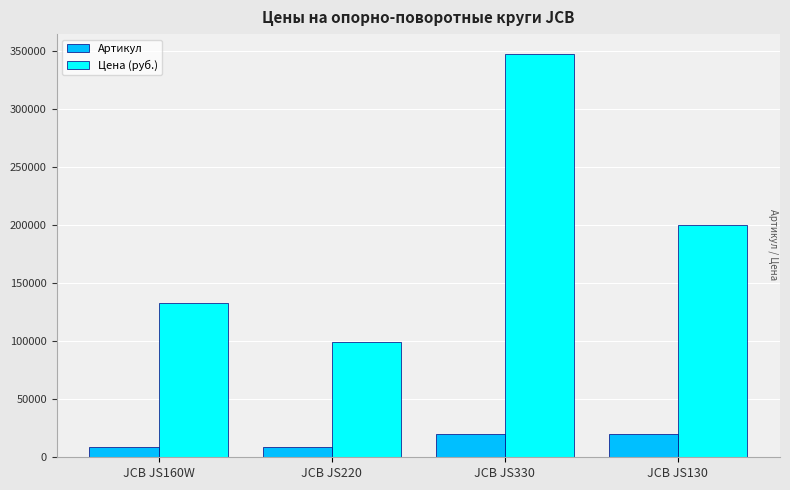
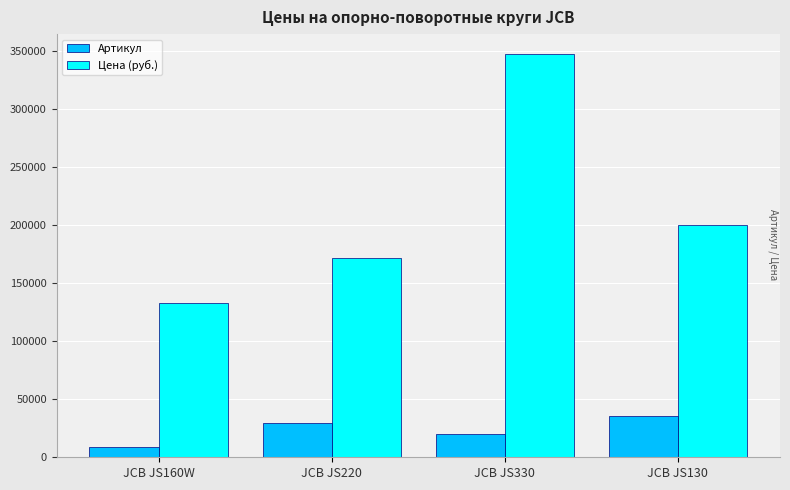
Артикул, JCB JS220: 9000 -> 30000
Цена (руб.), JCB JS220: 99000 -> 172000
Артикул, JCB JS130: 20000 -> 36000
